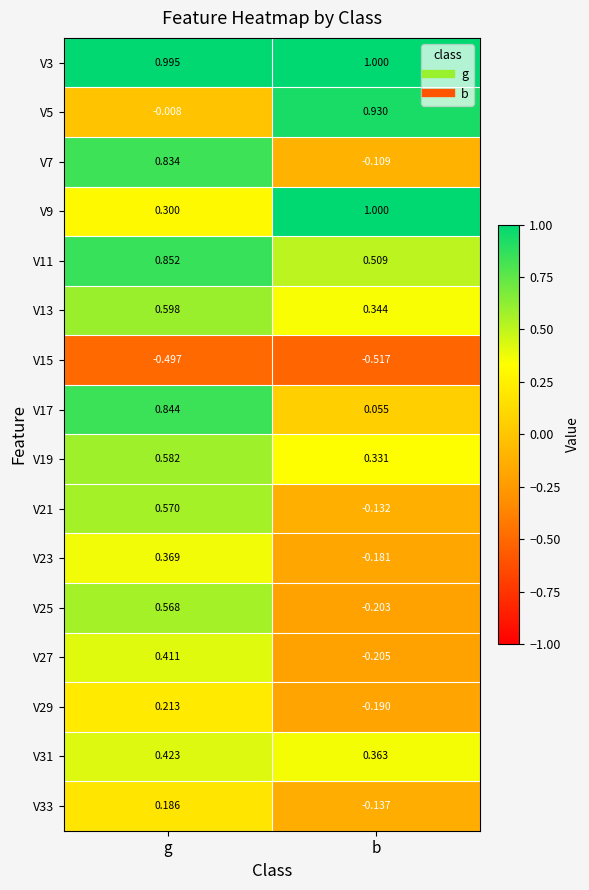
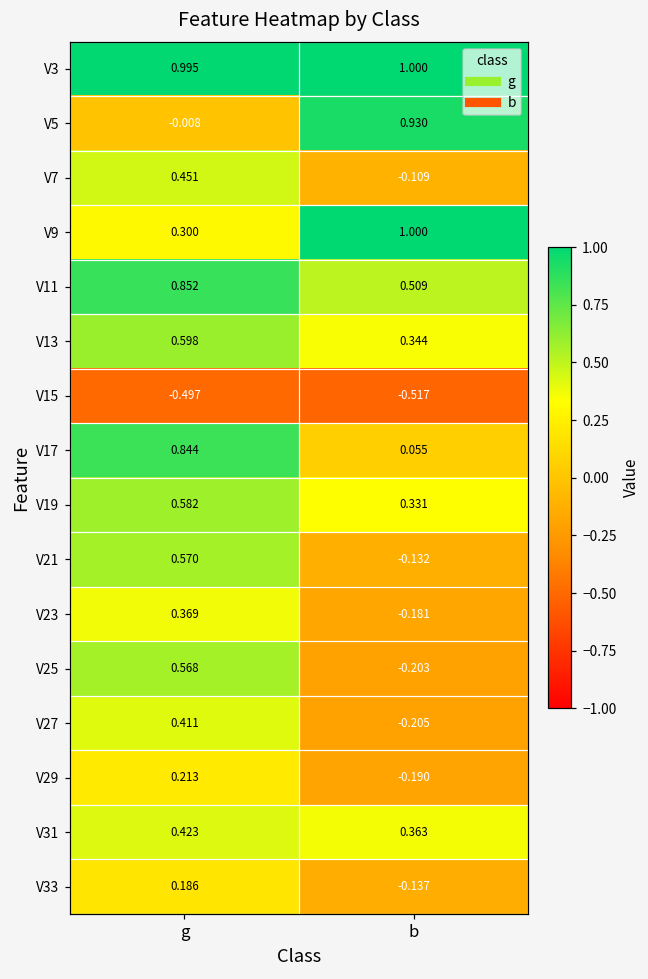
V7, g: 0.834 -> 0.451
